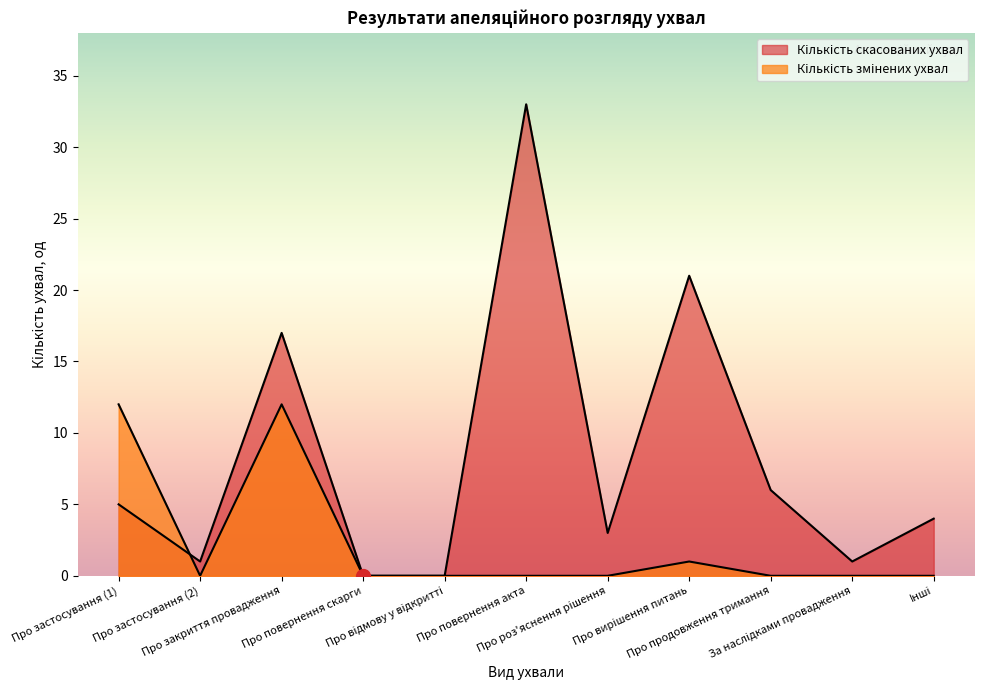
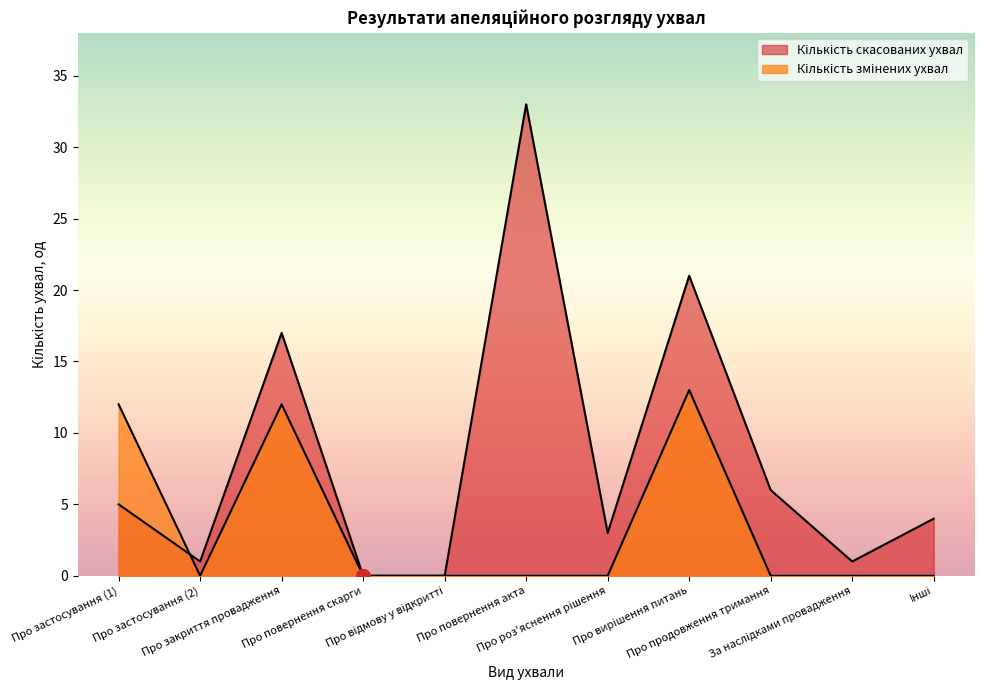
Кількість змінених ухвал, Про вирішення питань: 1 -> 13
